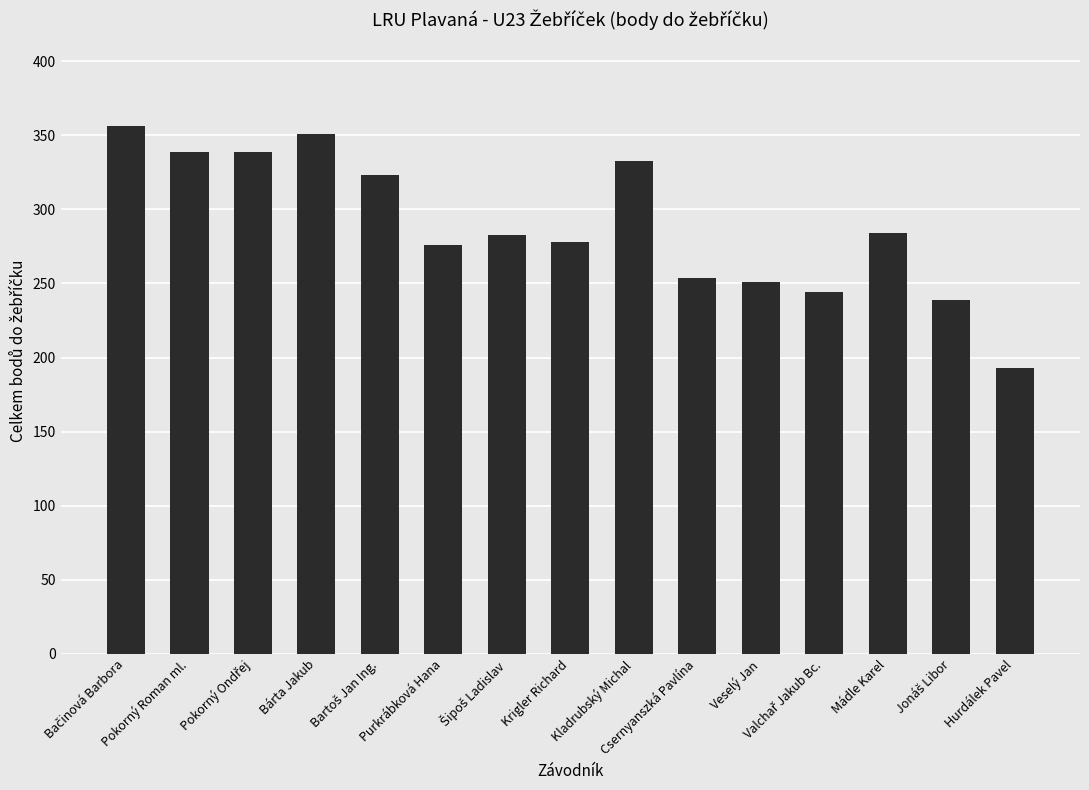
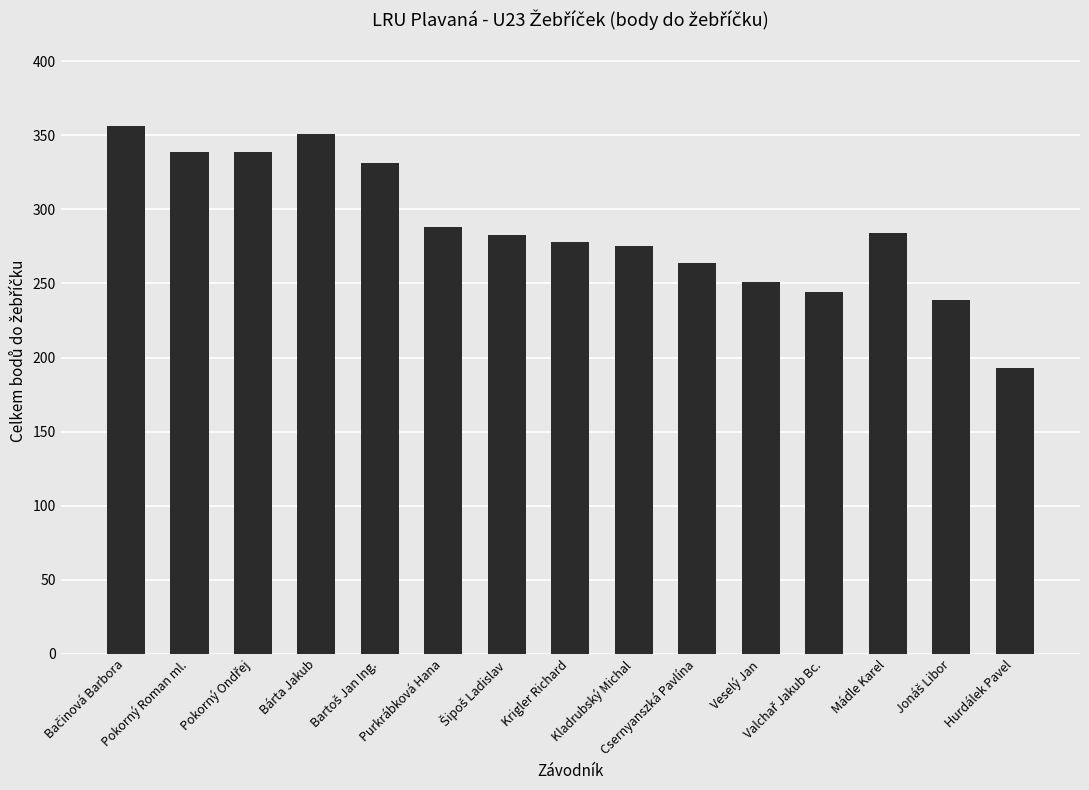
Bartoš Jan Ing.: 323 -> 331
Purkrábková Hana: 276 -> 288
Kladrubský Michal: 333 -> 275
Csernyanszká Pavlína: 254 -> 264
